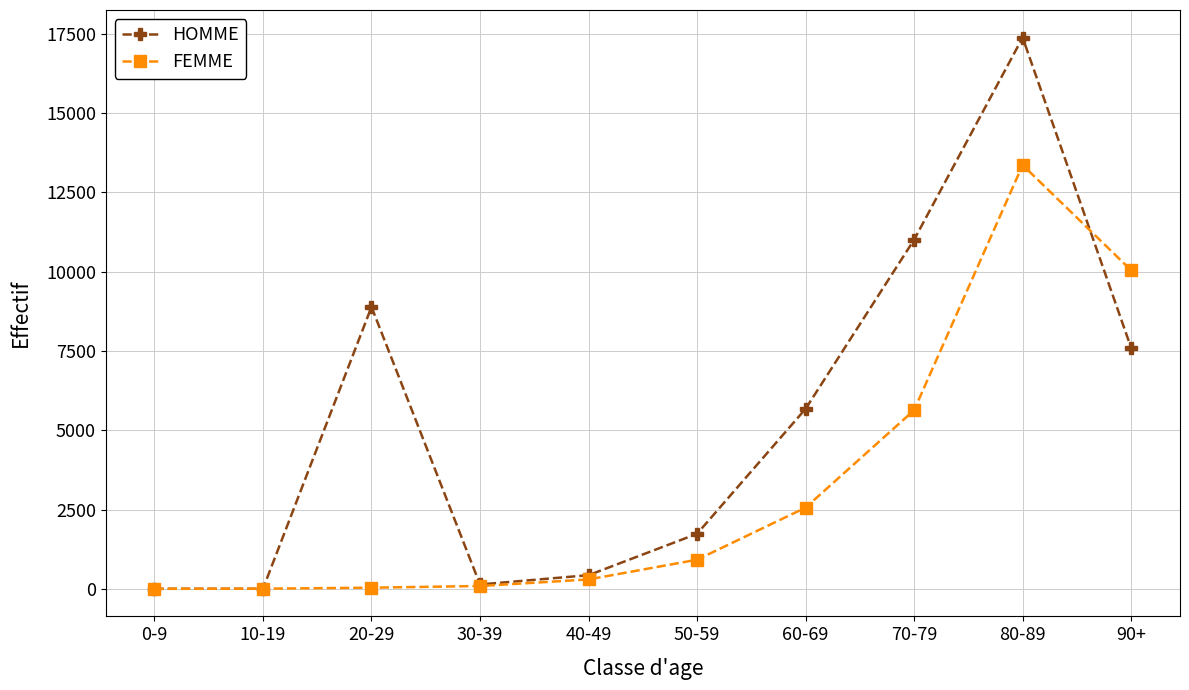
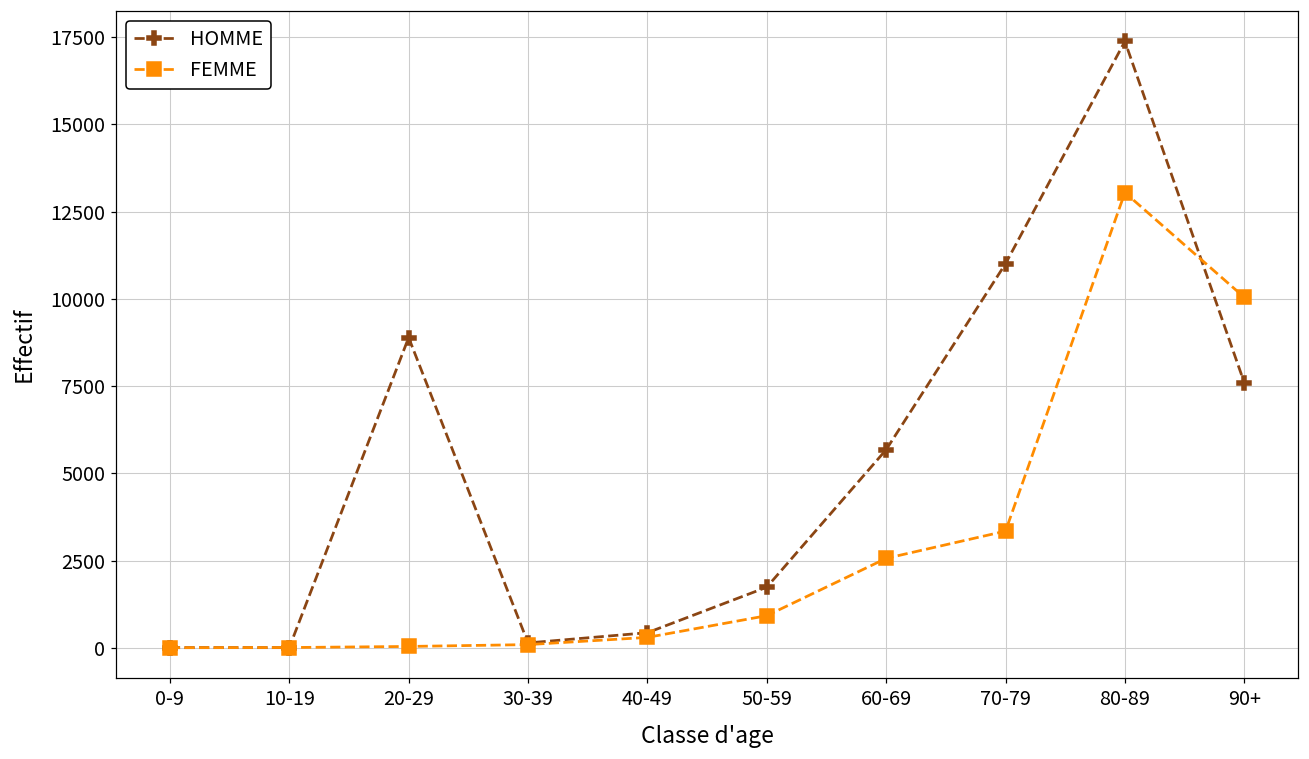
FEMME, 70-79: 5600 -> 3300
FEMME, 80-89: 13400 -> 13000
